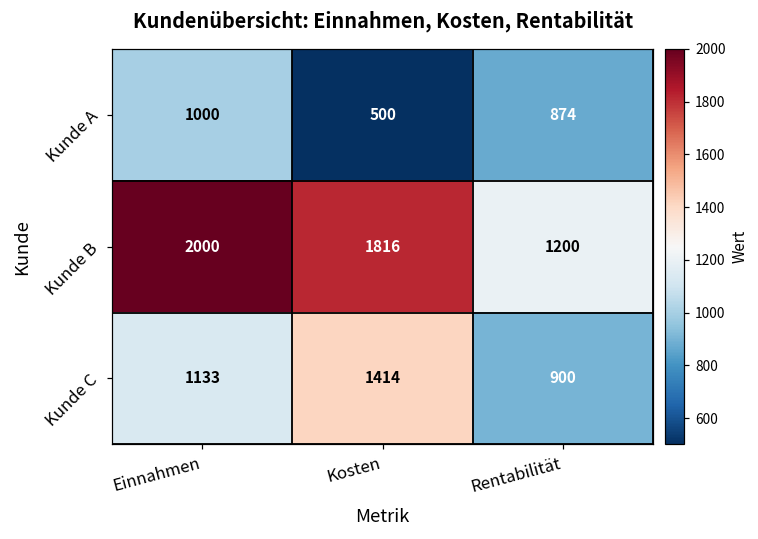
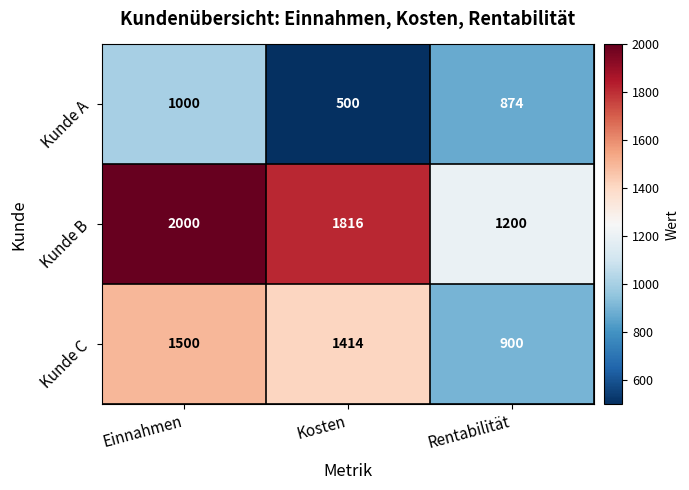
Kunde C, Einnahmen: 1133 -> 1500
